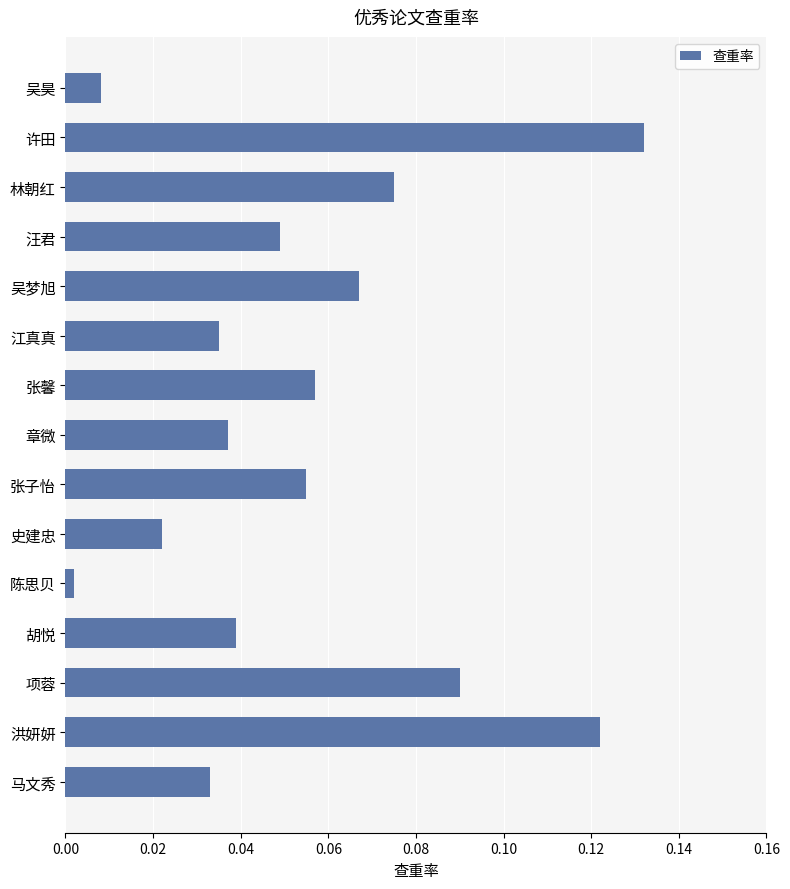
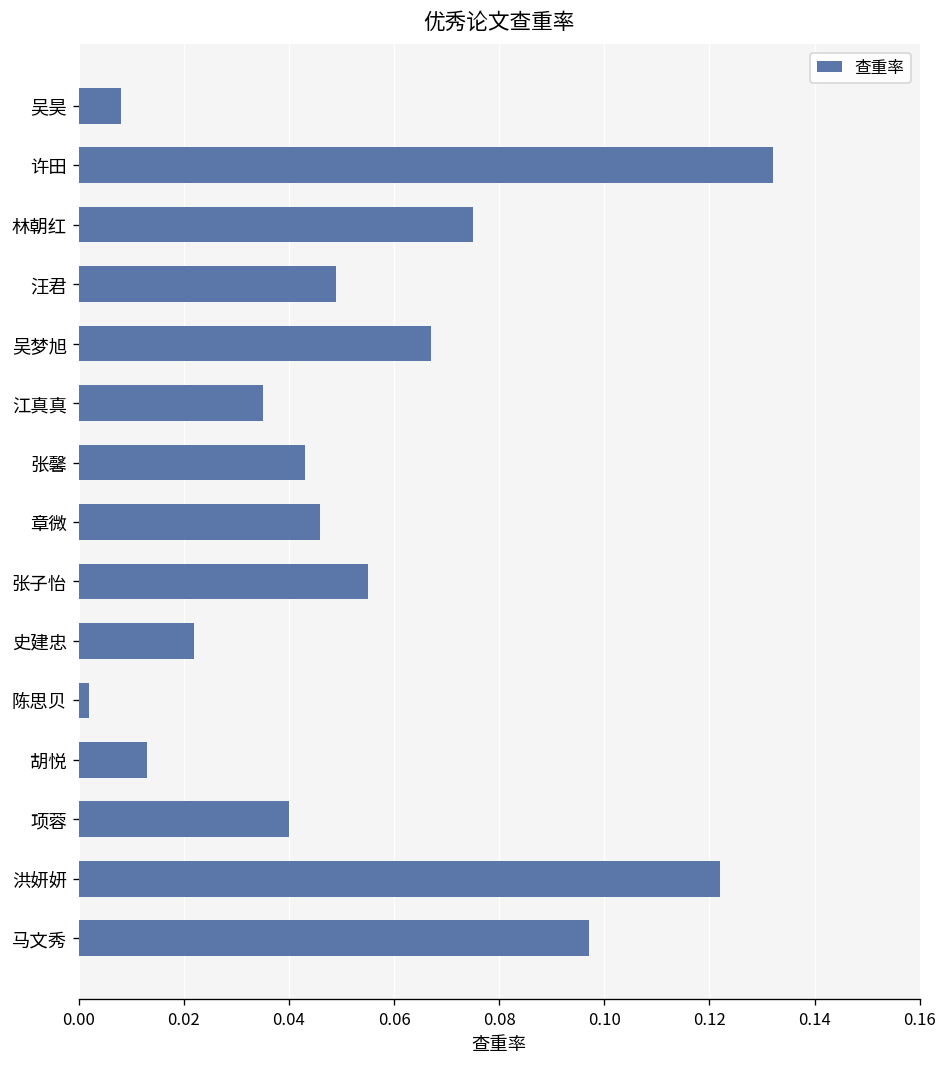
张馨: 0.057 -> 0.043
章微: 0.037 -> 0.046
胡悦: 0.039 -> 0.013
项蓉: 0.09 -> 0.04
马文秀: 0.033 -> 0.097
